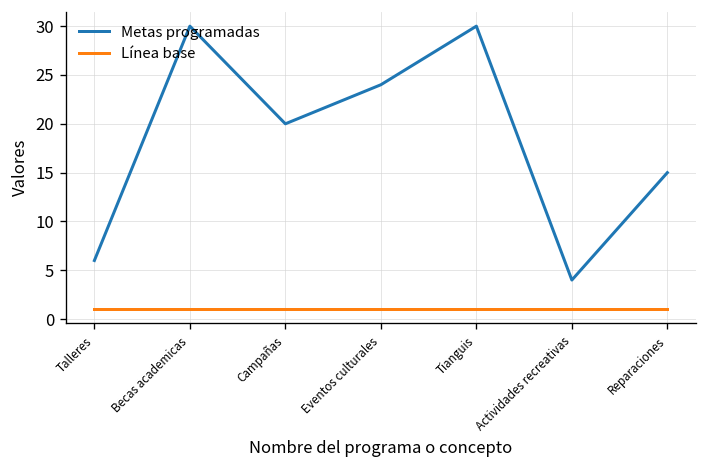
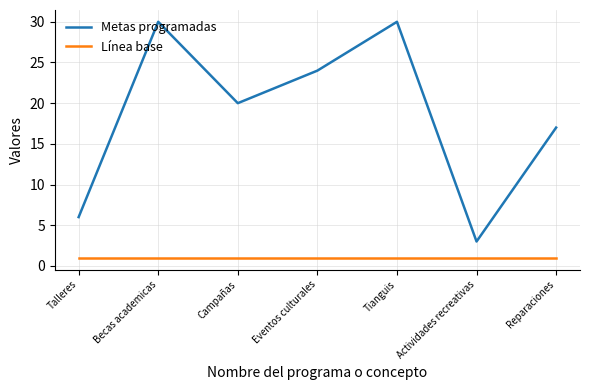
Metas programadas, Actividades recreativas: 4 -> 3
Metas programadas, Reparaciones: 15 -> 17
